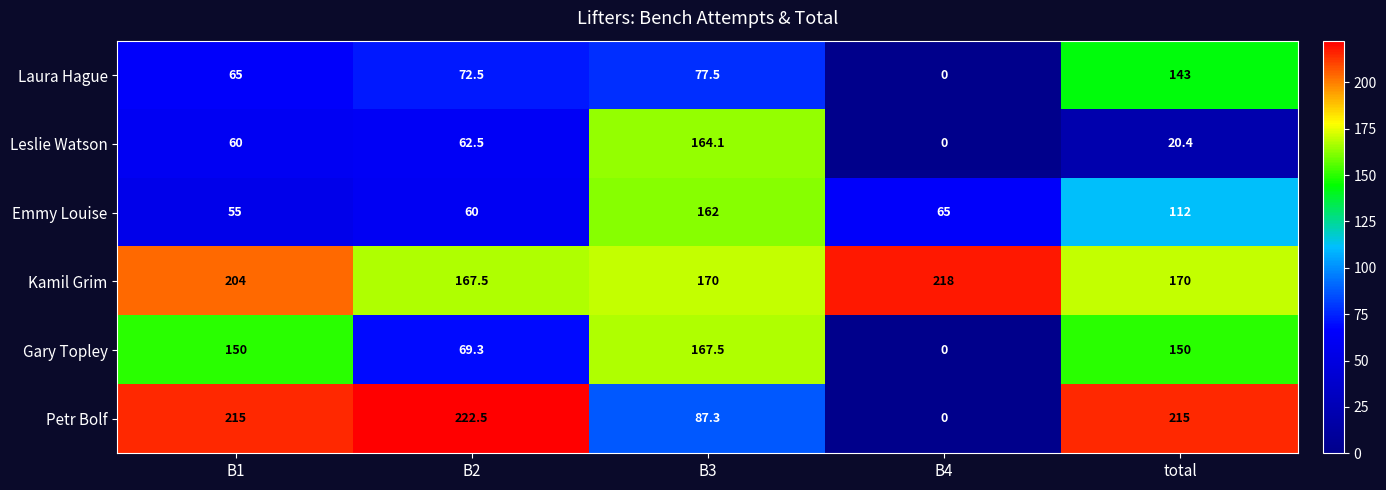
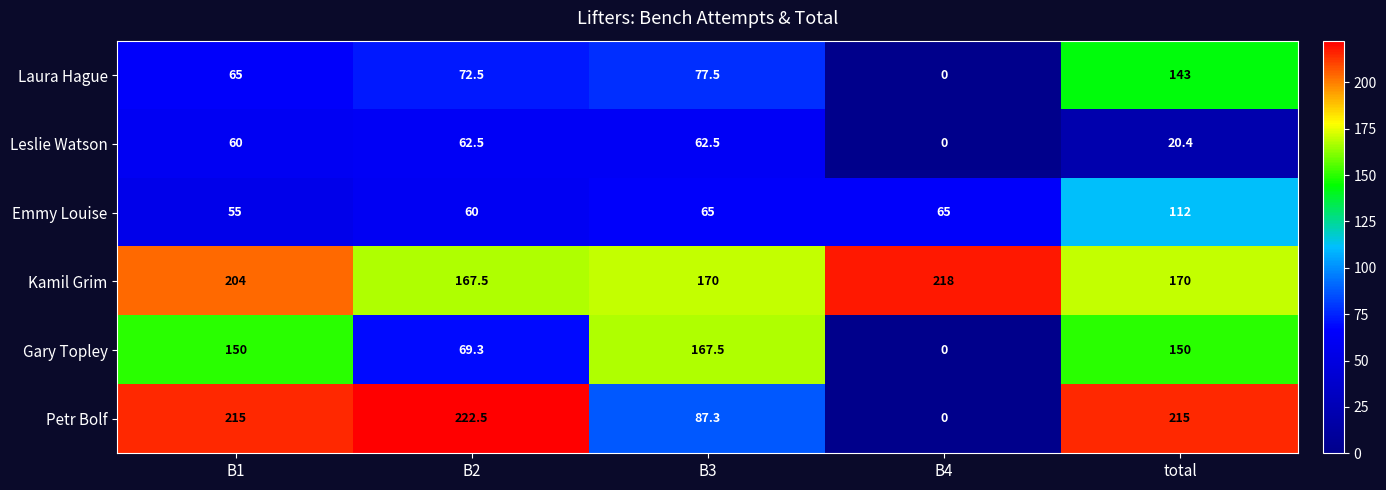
Leslie Watson, B3: 164.1 -> 62.5
Emmy Louise, B3: 162 -> 65
